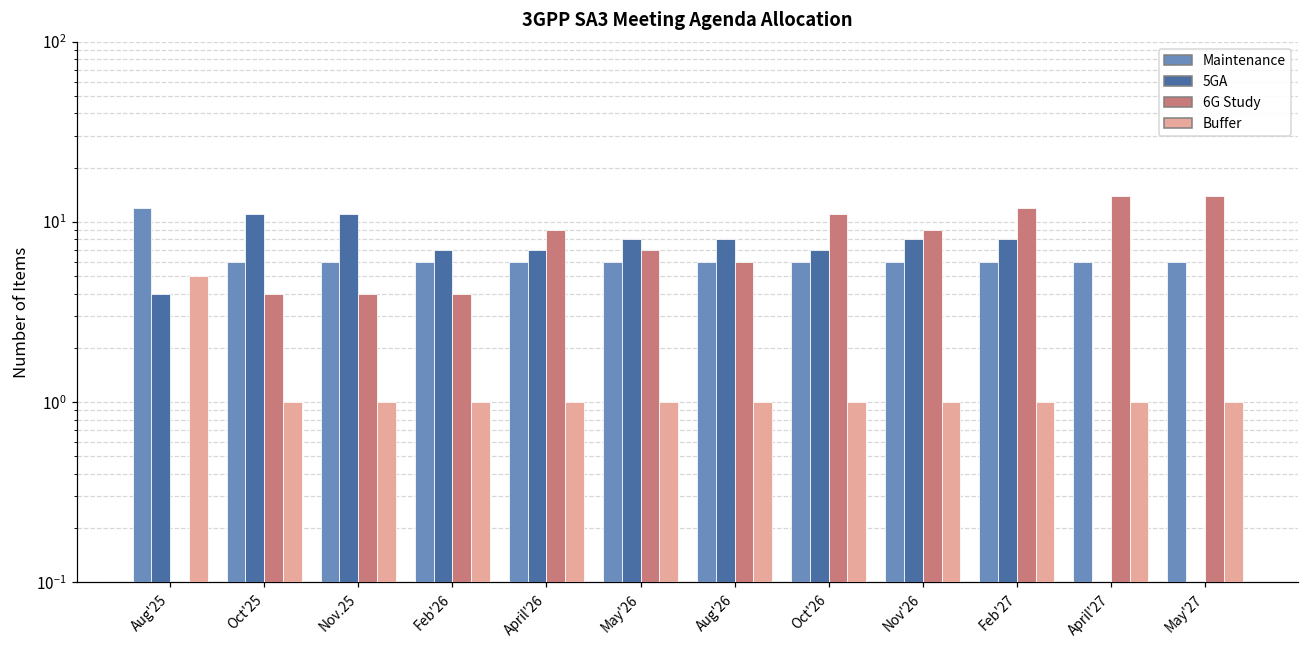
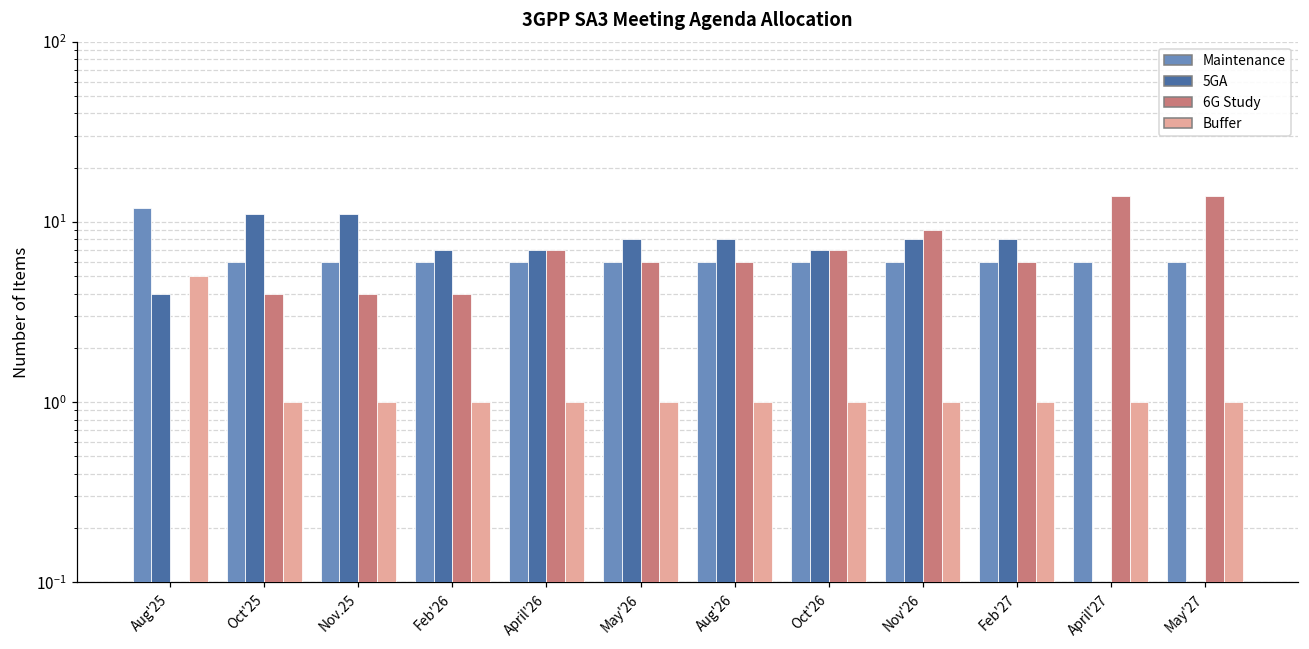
6G Study, April'26: 9 -> 7
6G Study, May'26: 7 -> 6
6G Study, Oct'26: 11 -> 7
6G Study, Feb'27: 12 -> 6
